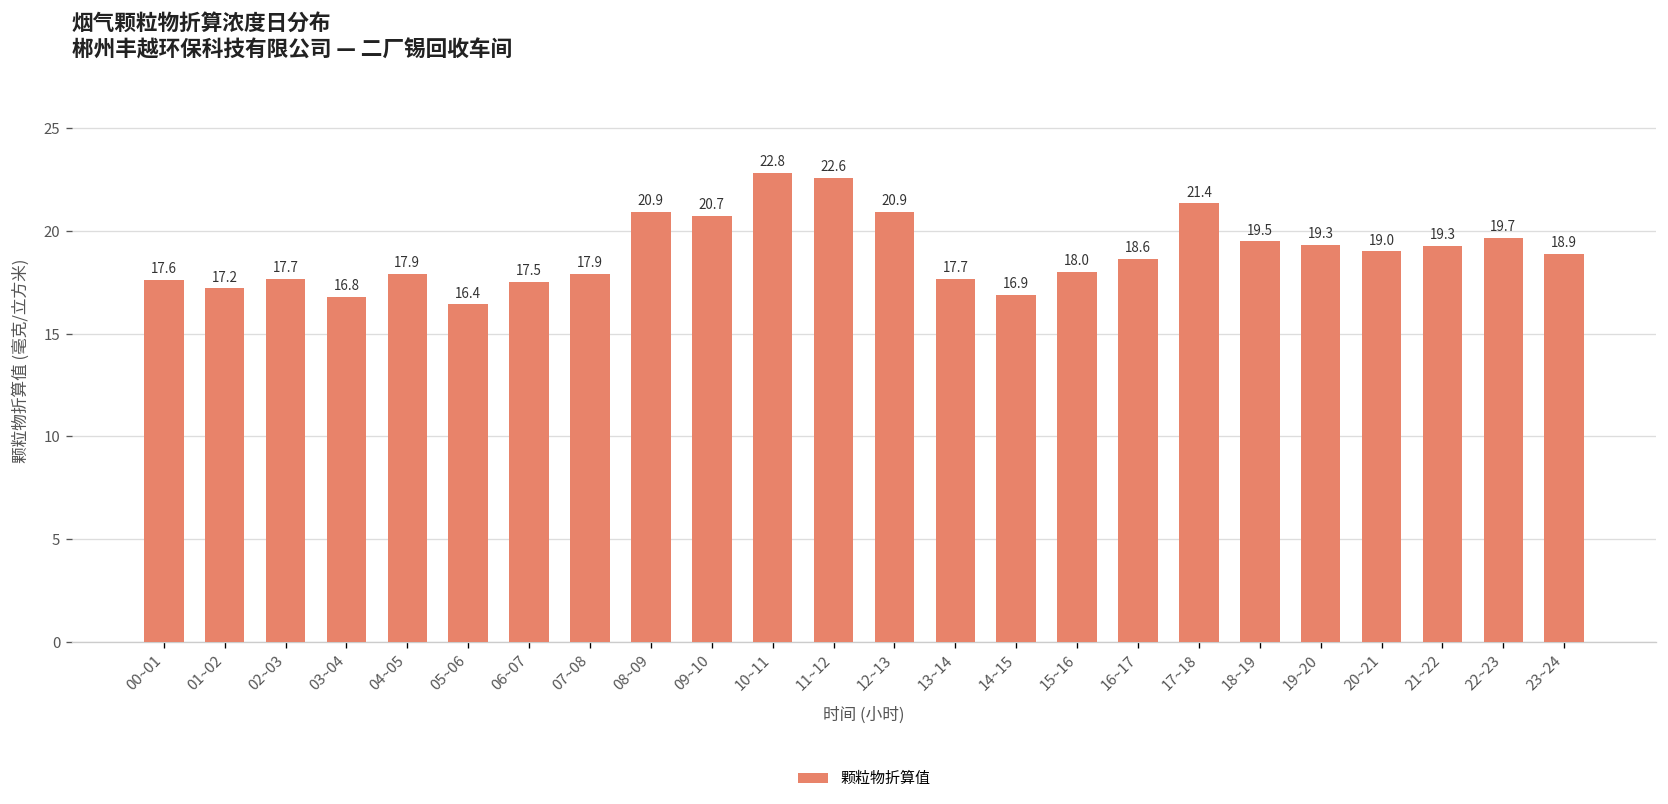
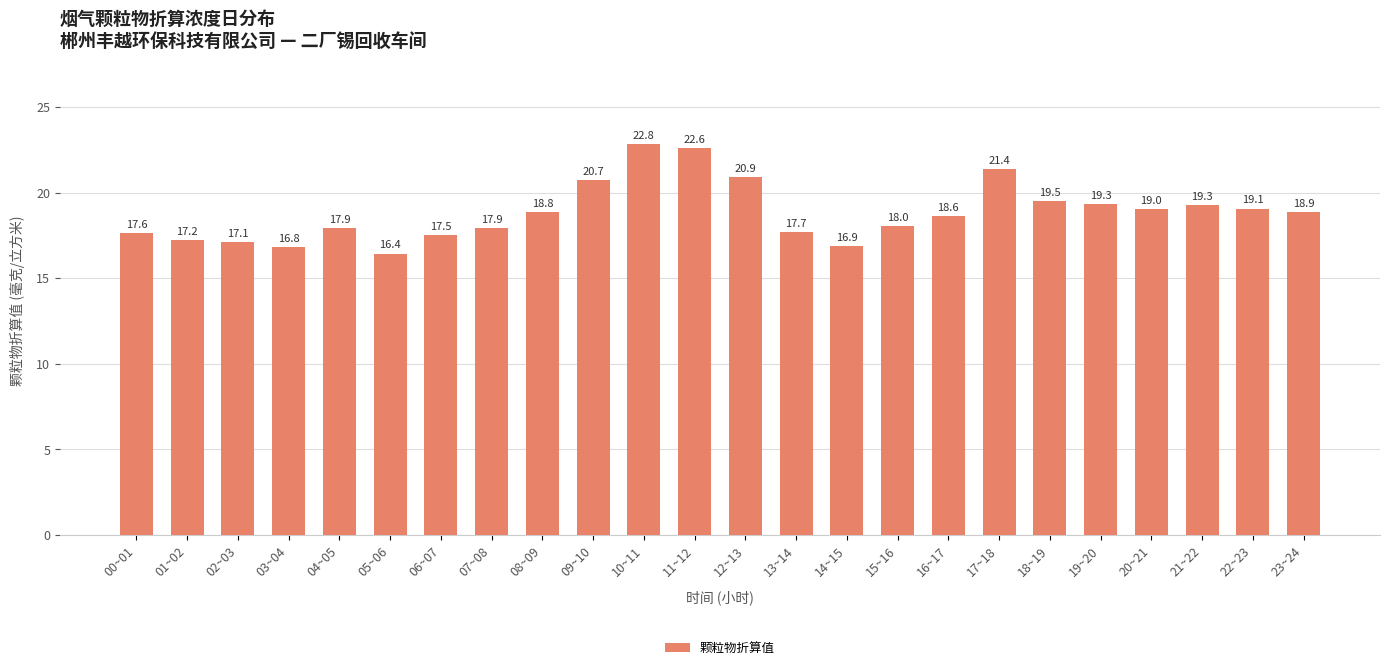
02~03: 17.7 -> 17.1
08~09: 20.9 -> 18.8
22~23: 19.7 -> 19.1
